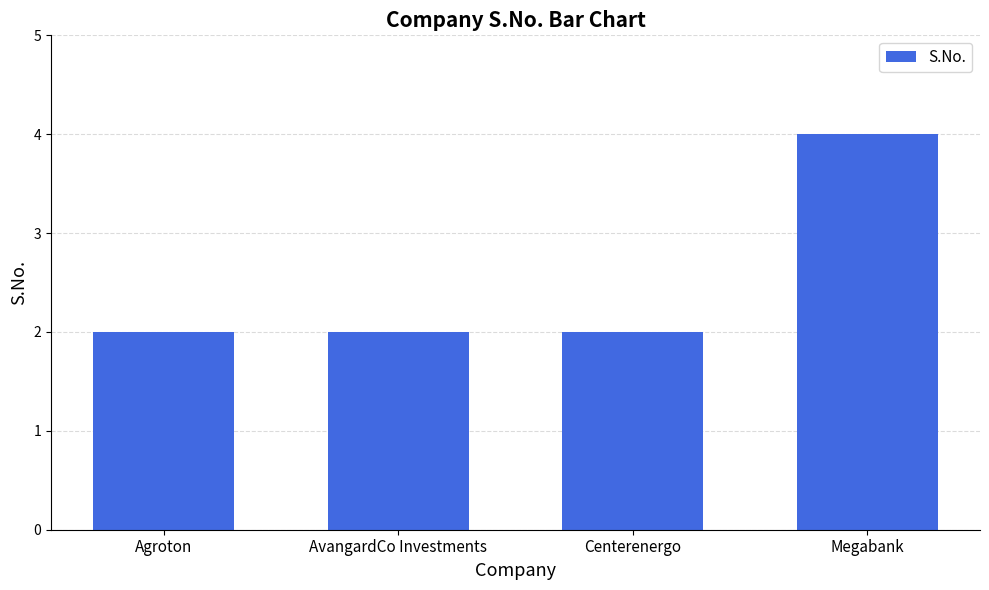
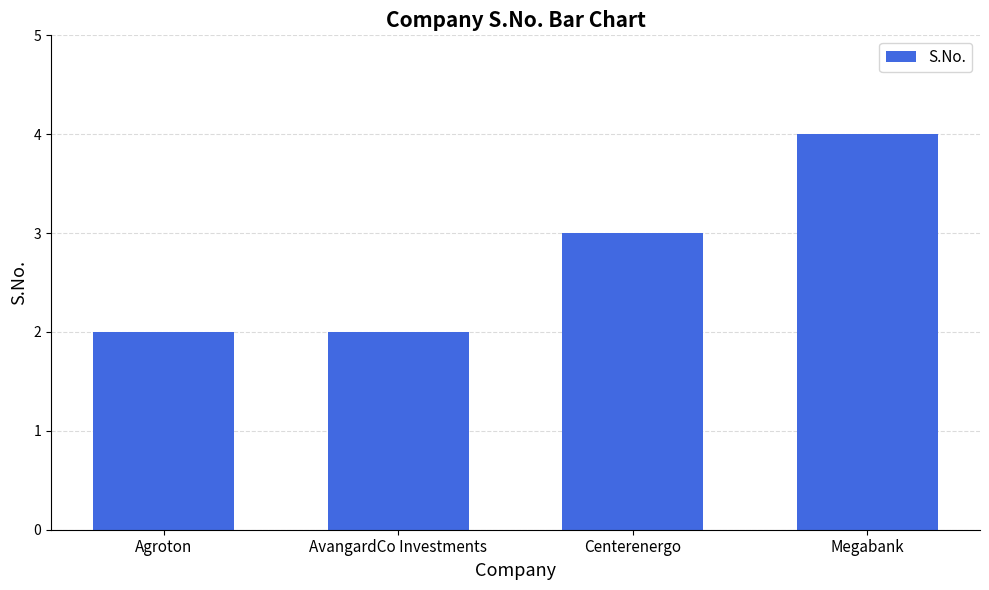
Centerenergo: 2 -> 3
